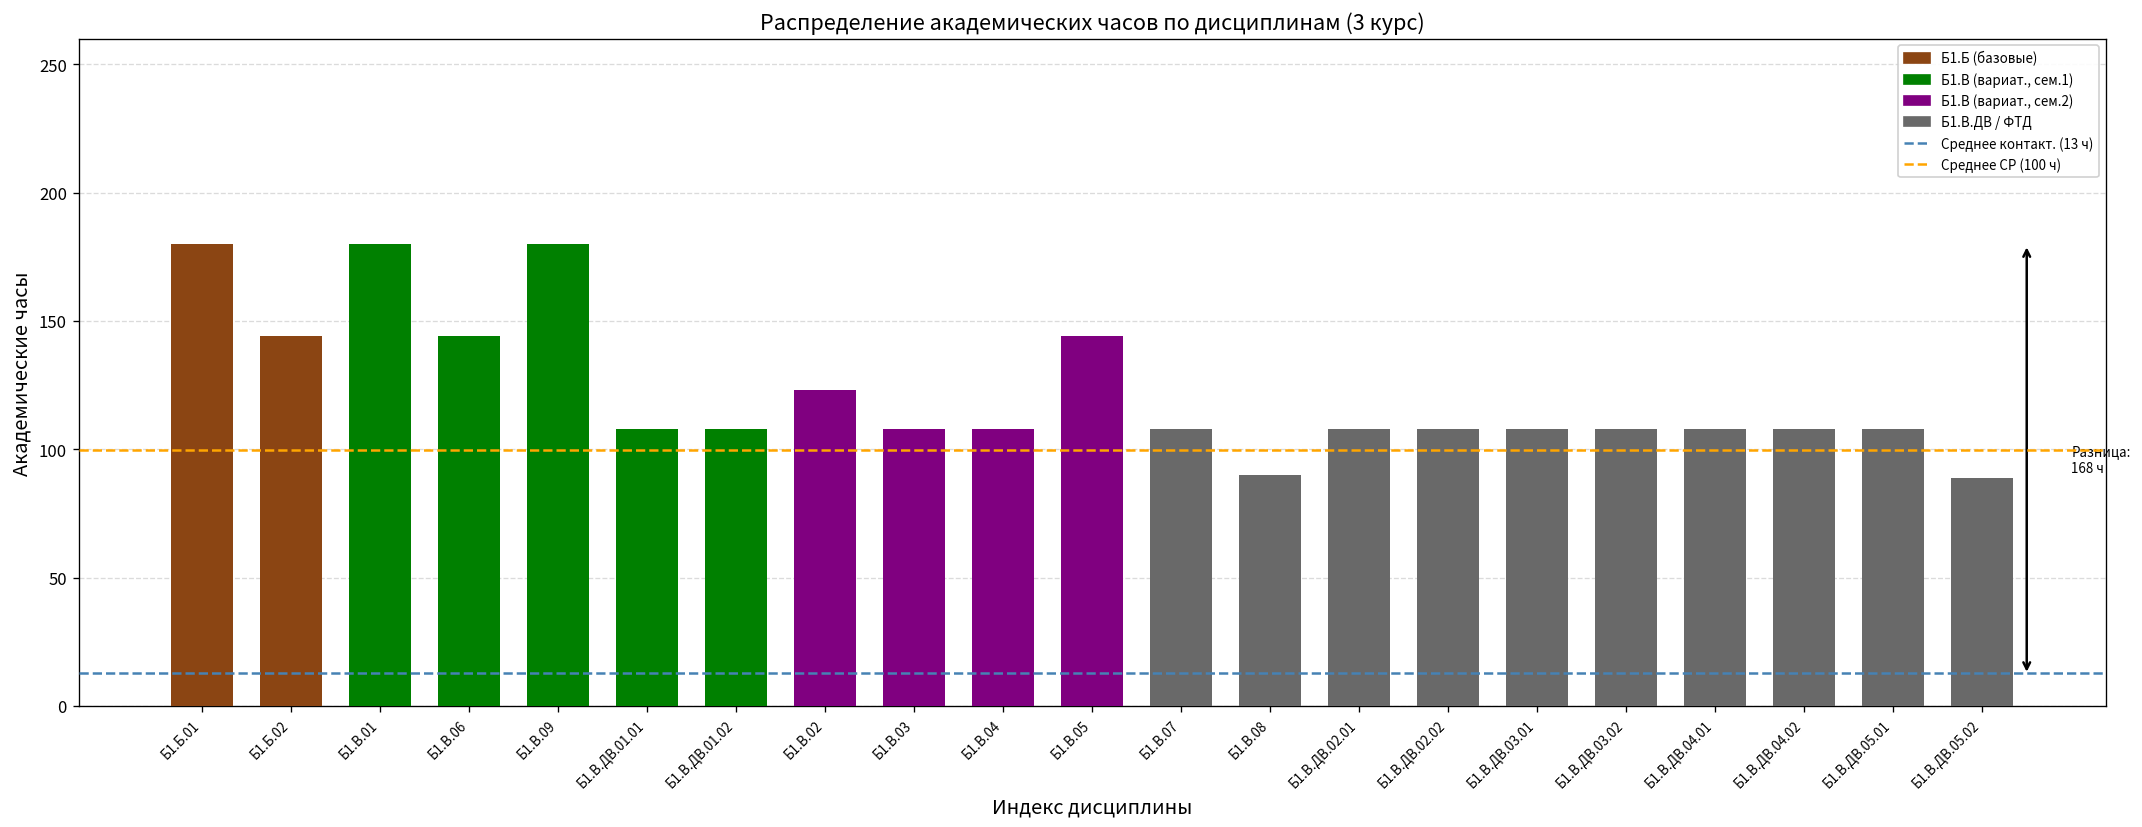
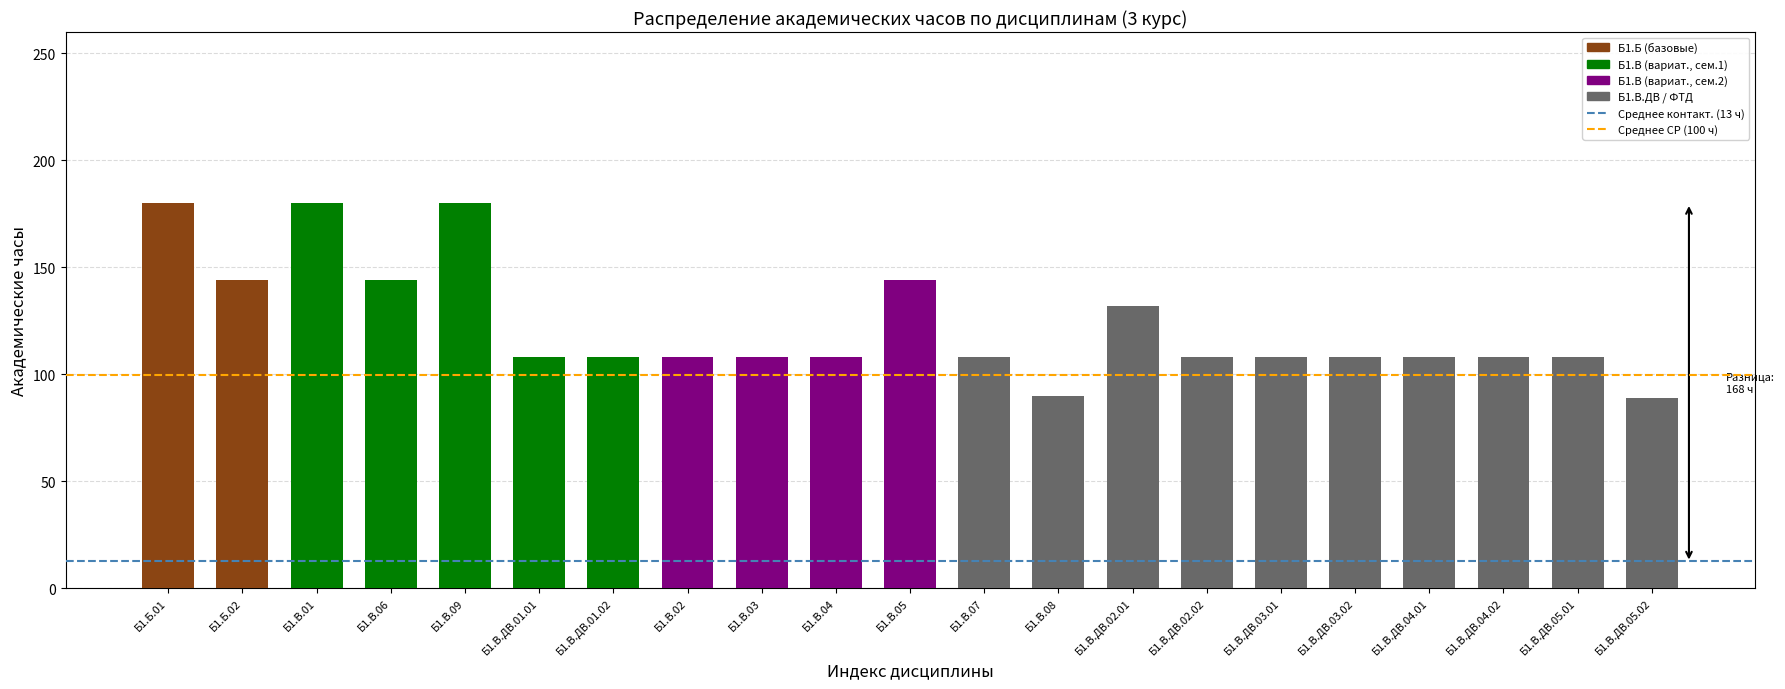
Б1.В.02: 123 -> 108
Б1.В.ДВ.02.01: 108 -> 132
